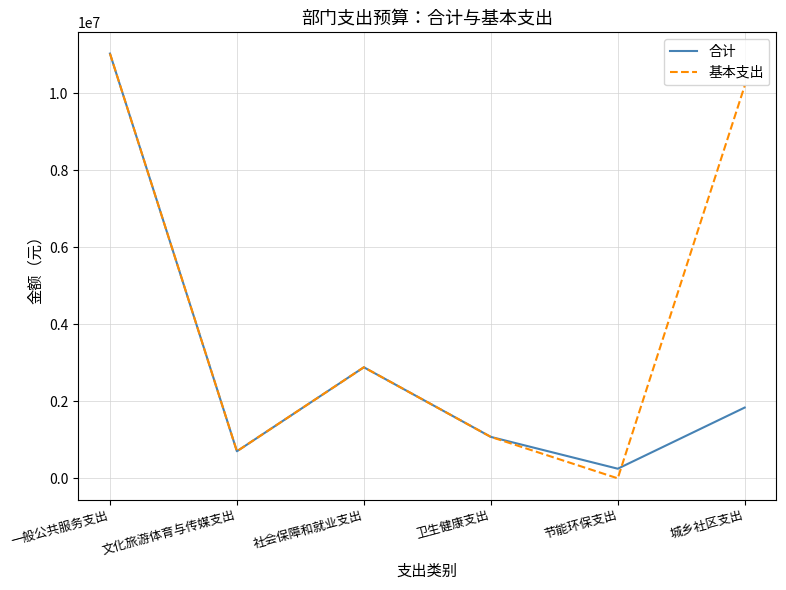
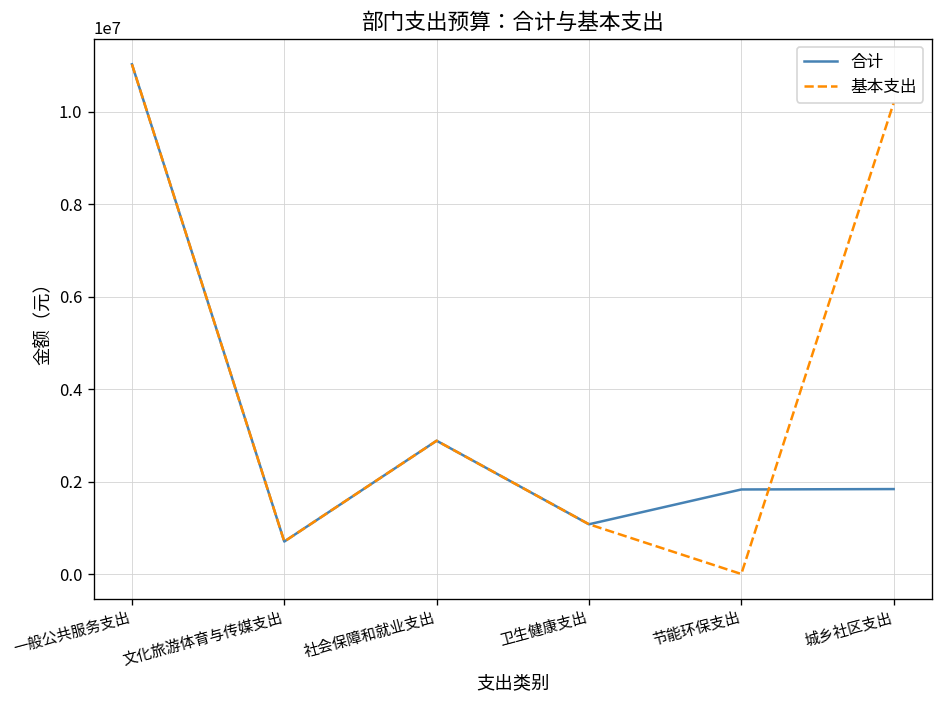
合计, 节能环保支出: 300000 -> 1800000
